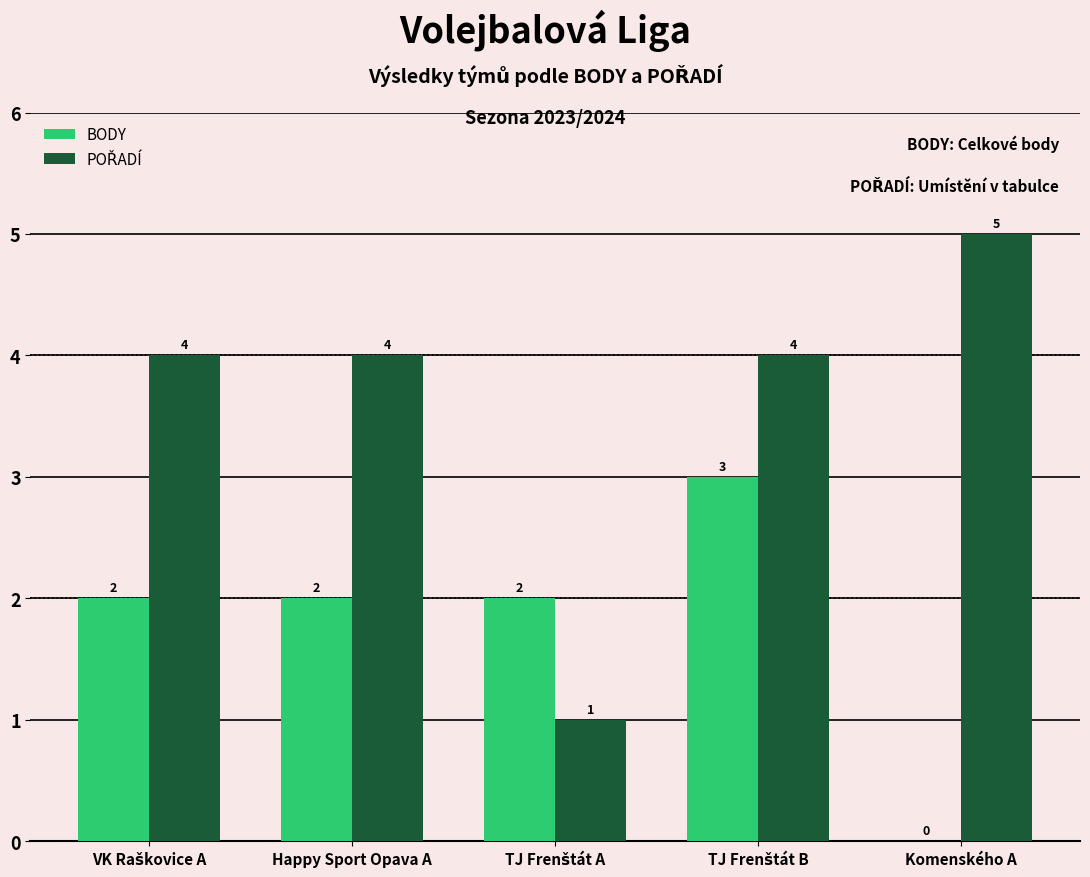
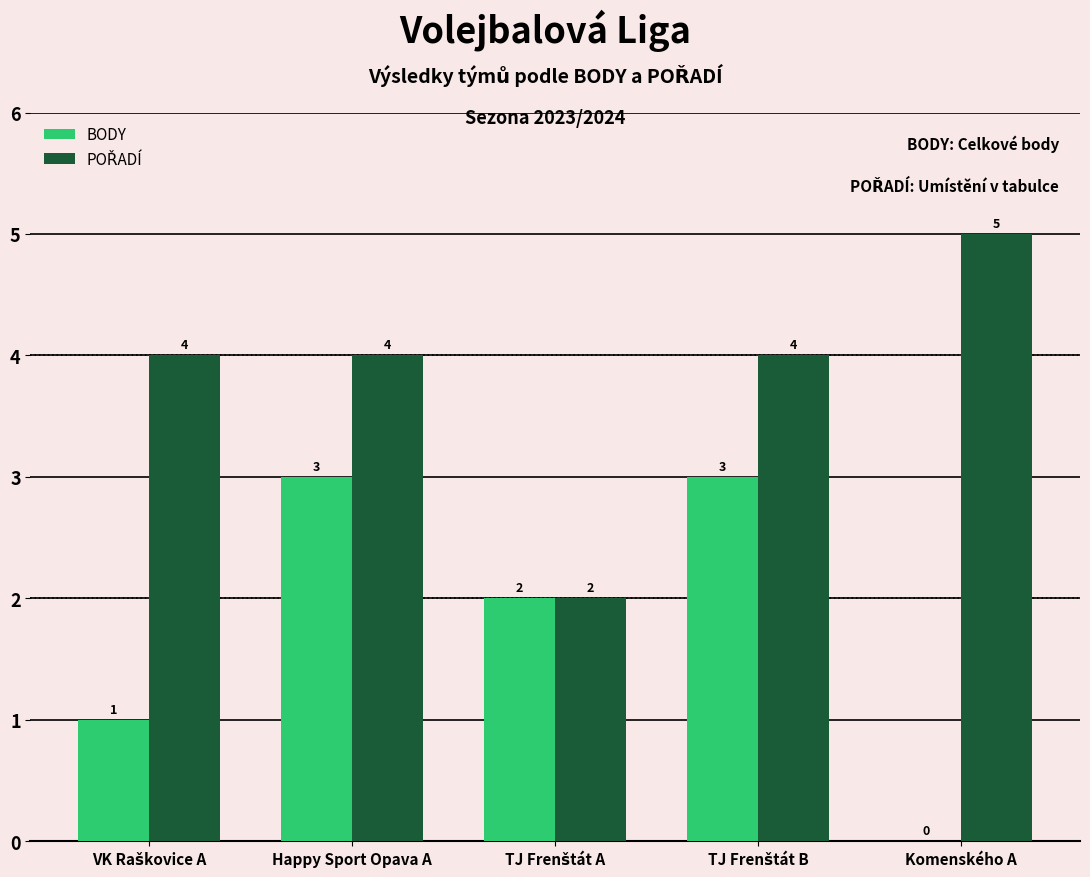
BODY, VK Raškovice A: 2 -> 1
BODY, Happy Sport Opava A: 2 -> 3
POŘADÍ, TJ Frenštát A: 1 -> 2
